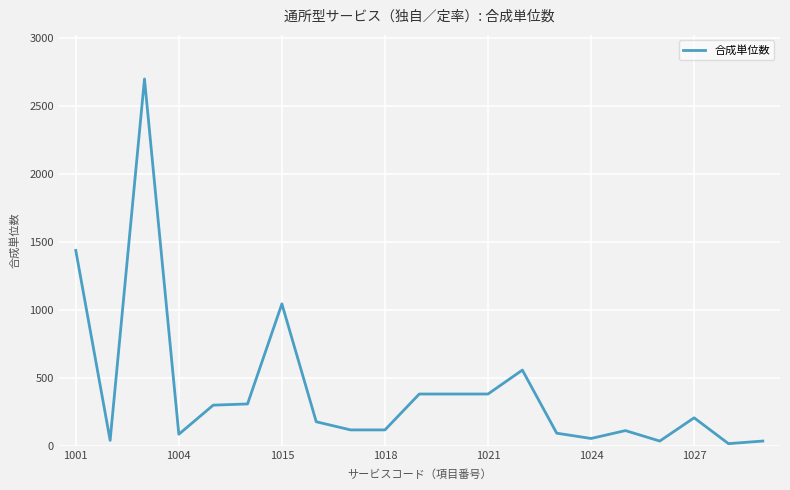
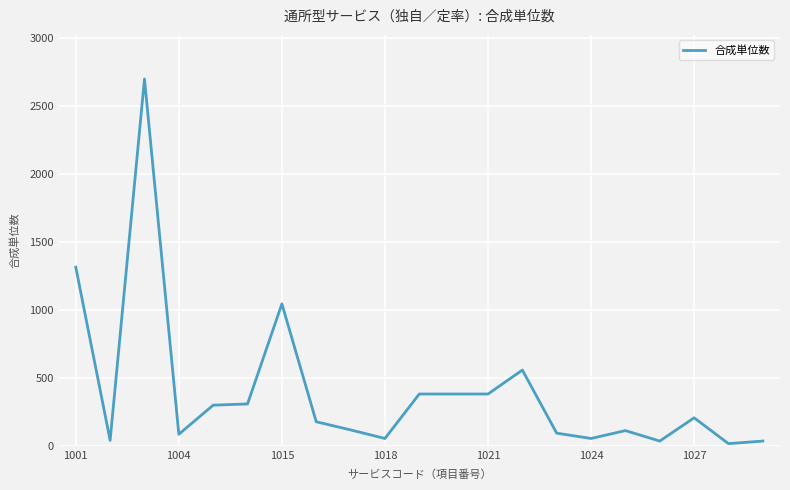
1001: 1440 -> 1320
1018: 120 -> 60
